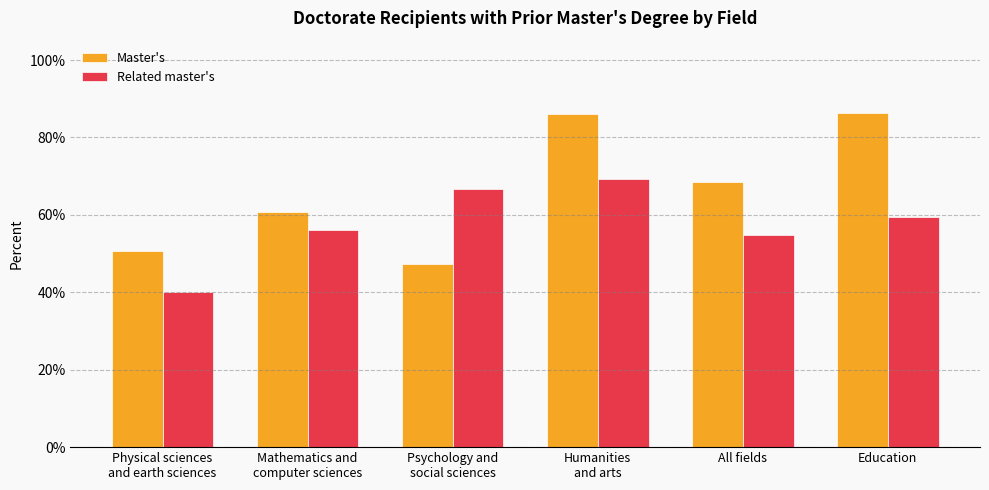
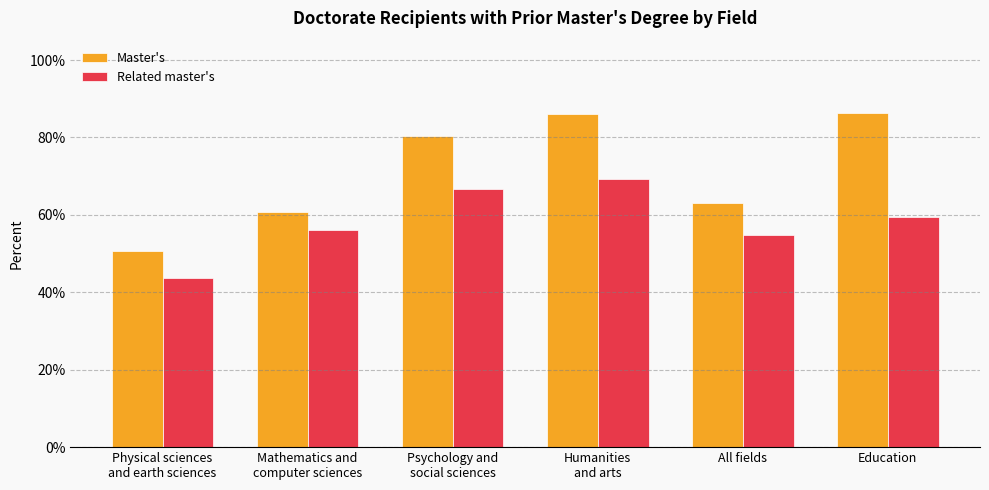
Related master's, Physical sciences and earth sciences: 40% -> 44%
Master's, Psychology and social sciences: 47% -> 80%
Master's, All fields: 68% -> 63%
